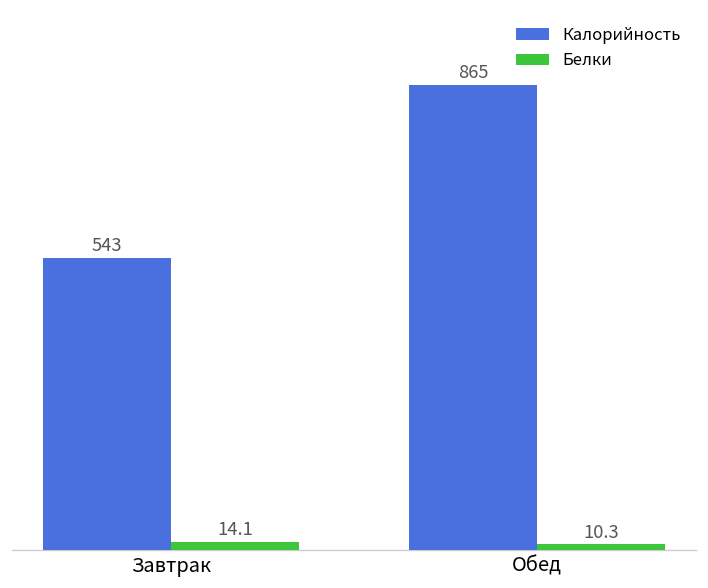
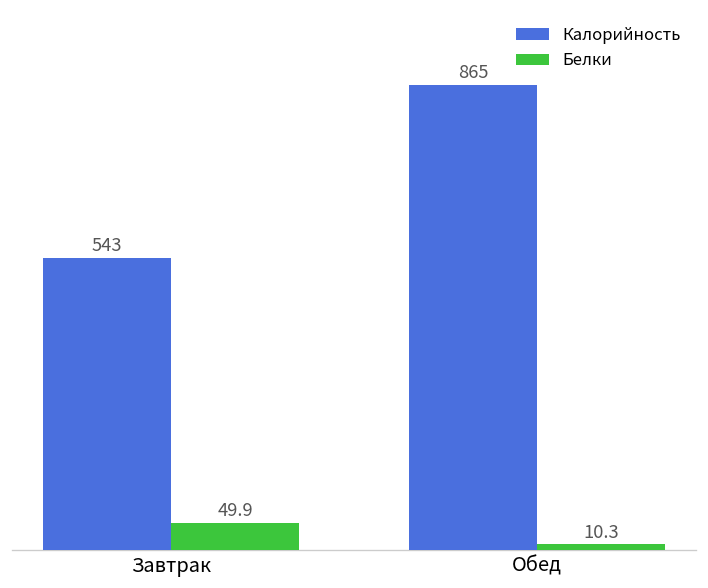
Белки, Завтрак: 14.1 -> 49.9
